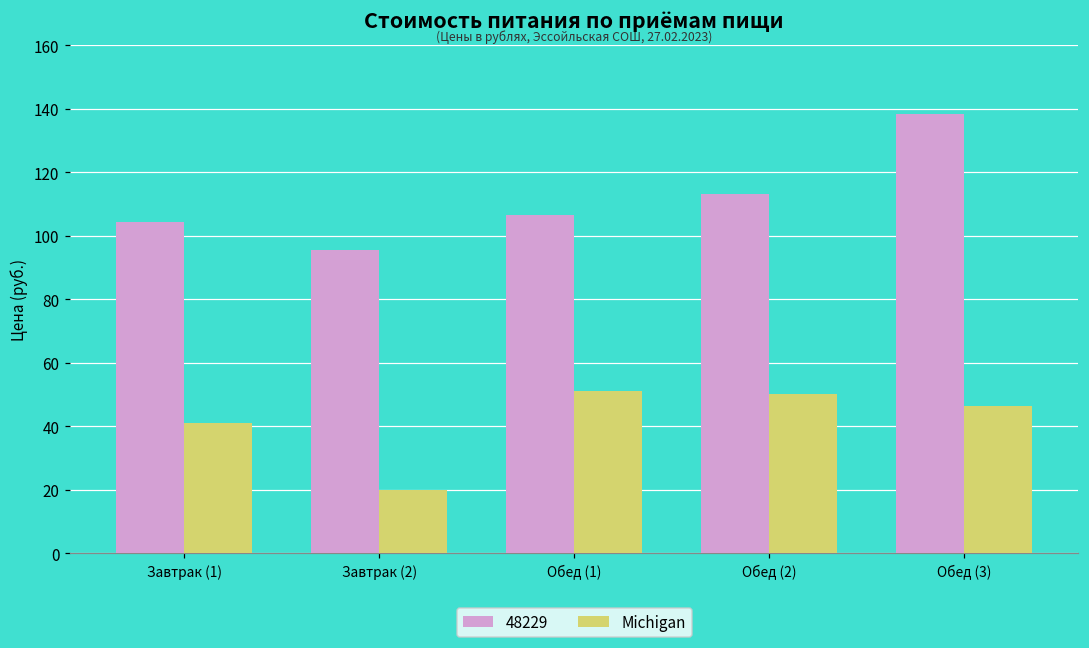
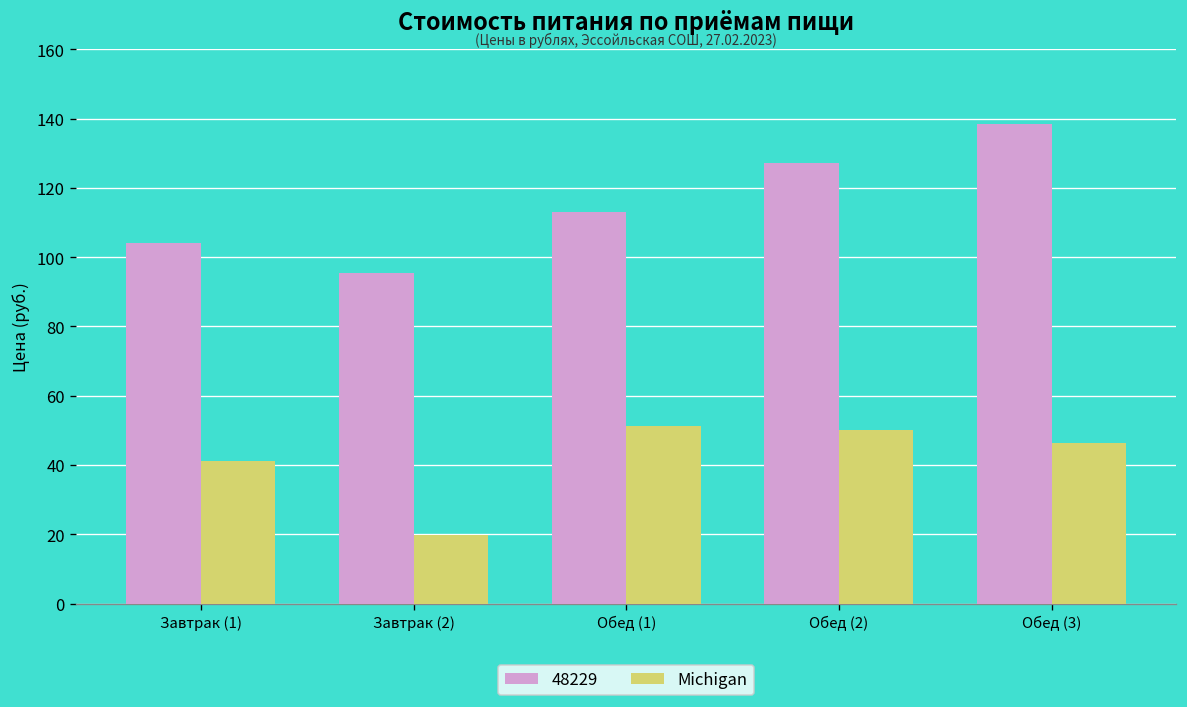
48229, Обед (1): 107 -> 113
48229, Обед (2): 113 -> 127
